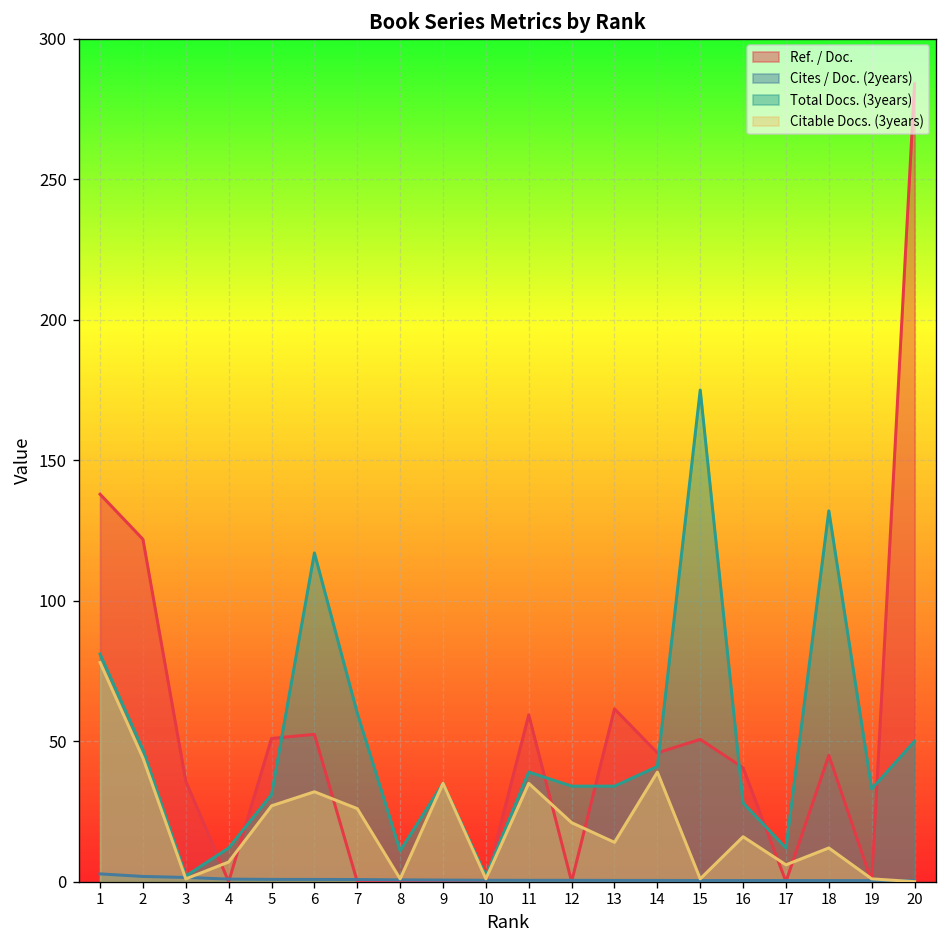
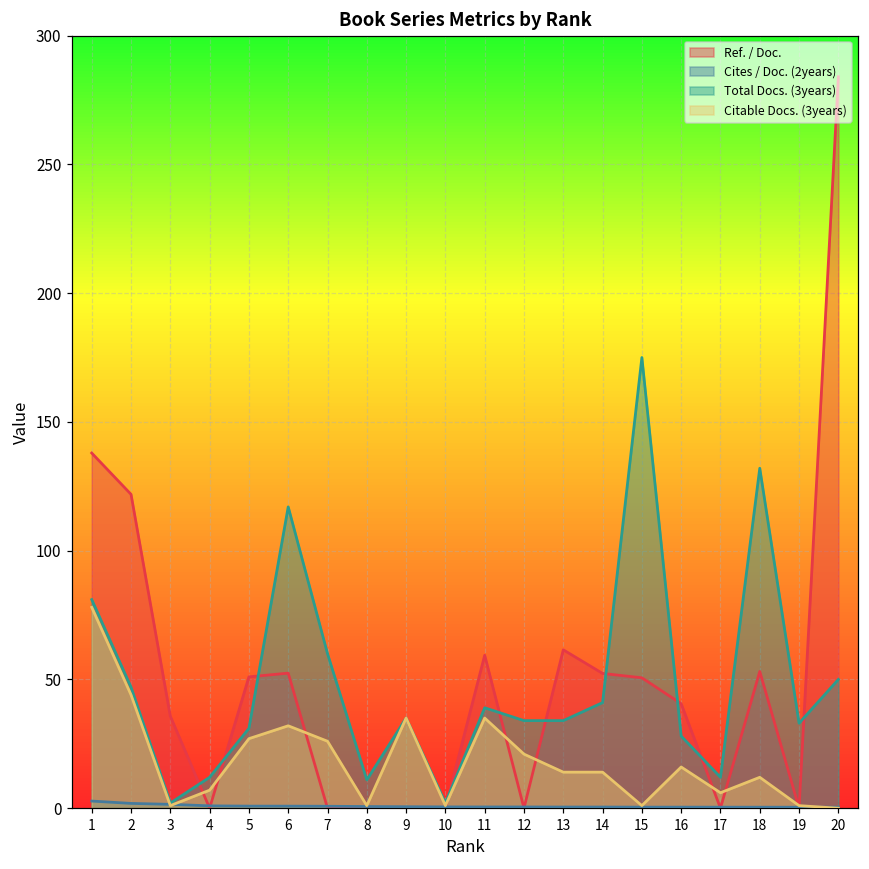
Ref. / Doc., 14: 46 -> 52
Citable Docs. (3years), 14: 39 -> 14
Ref. / Doc., 18: 45 -> 53
